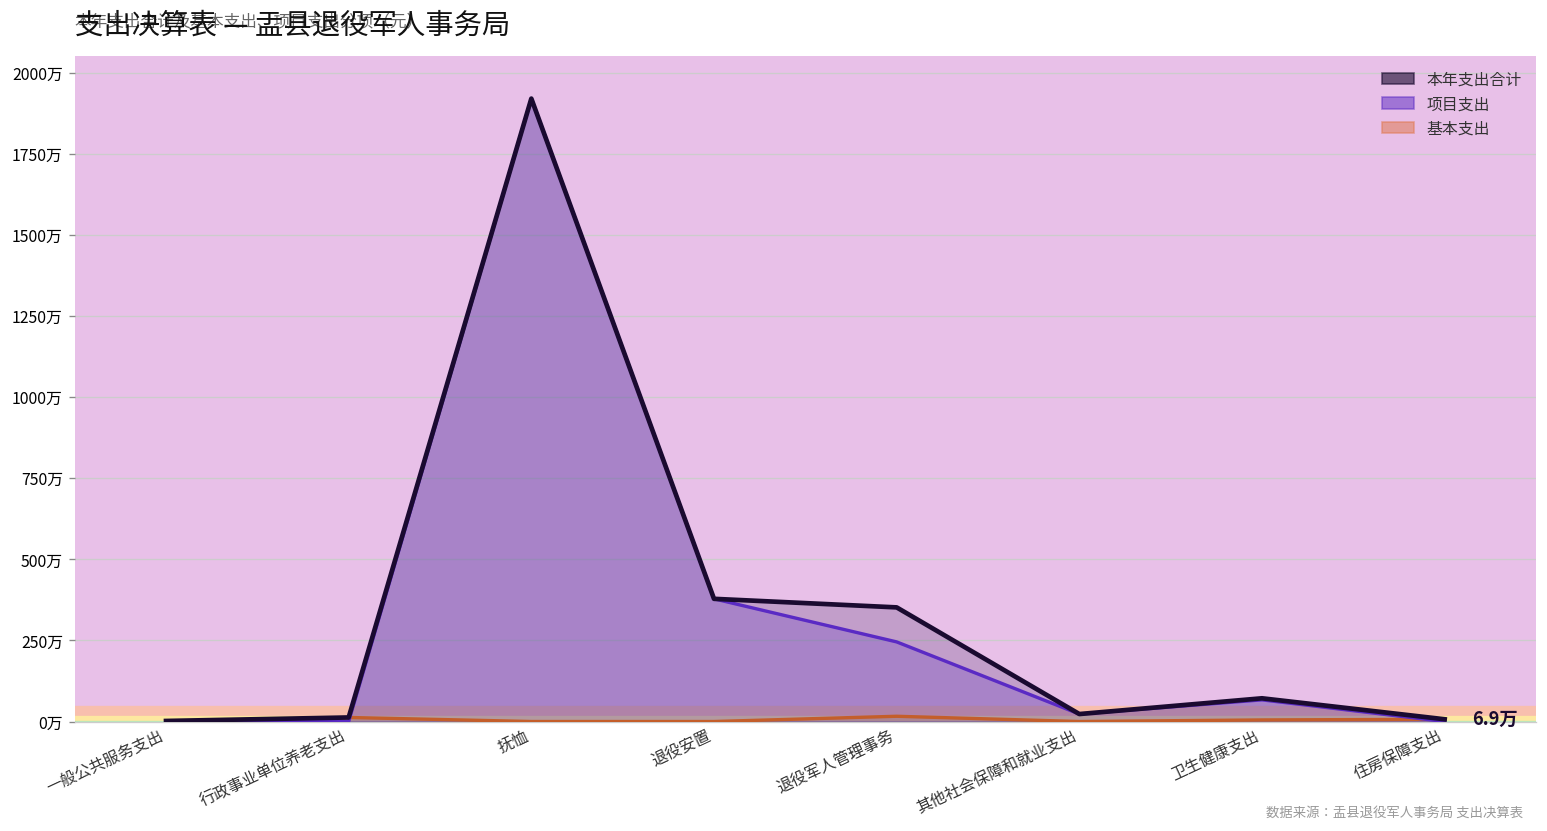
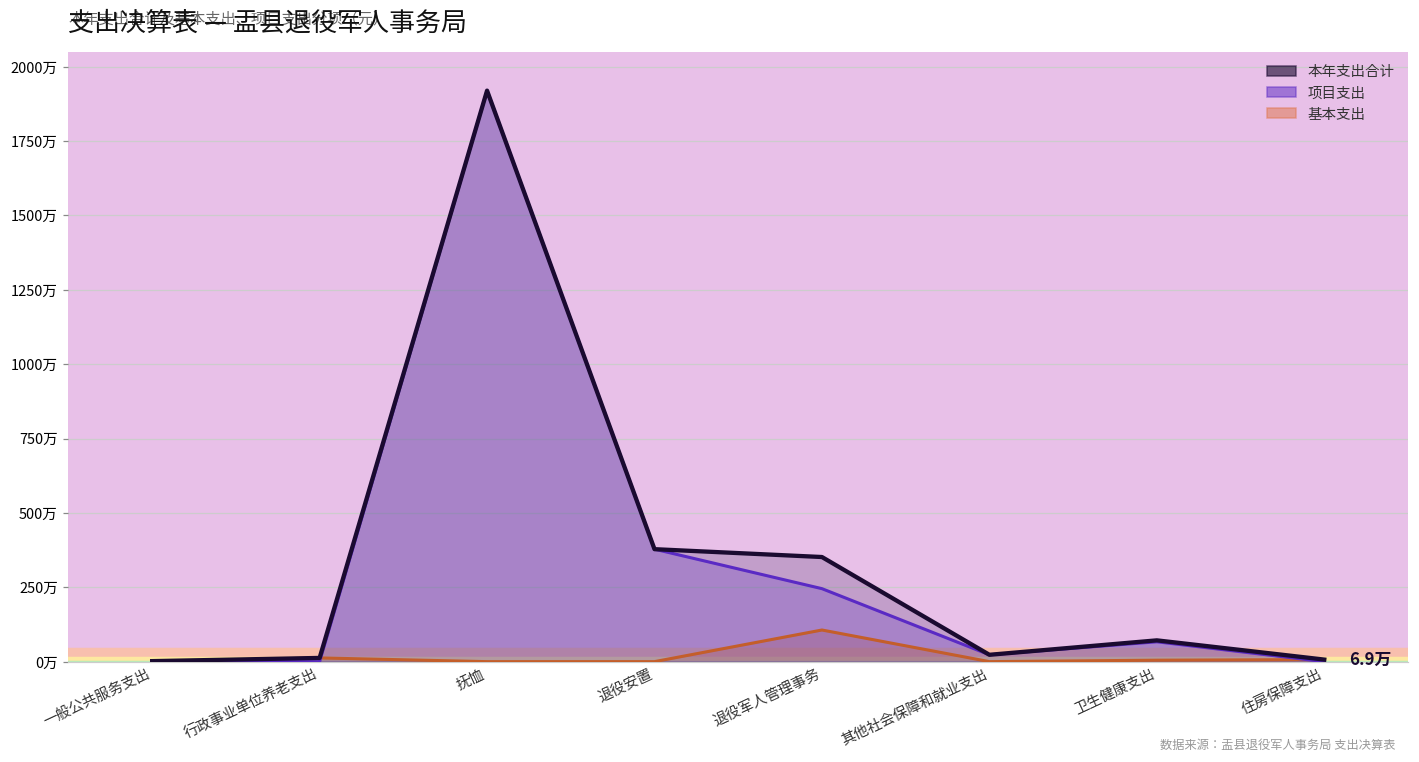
基本支出, 退役军人管理事务: 20万 -> 110万
